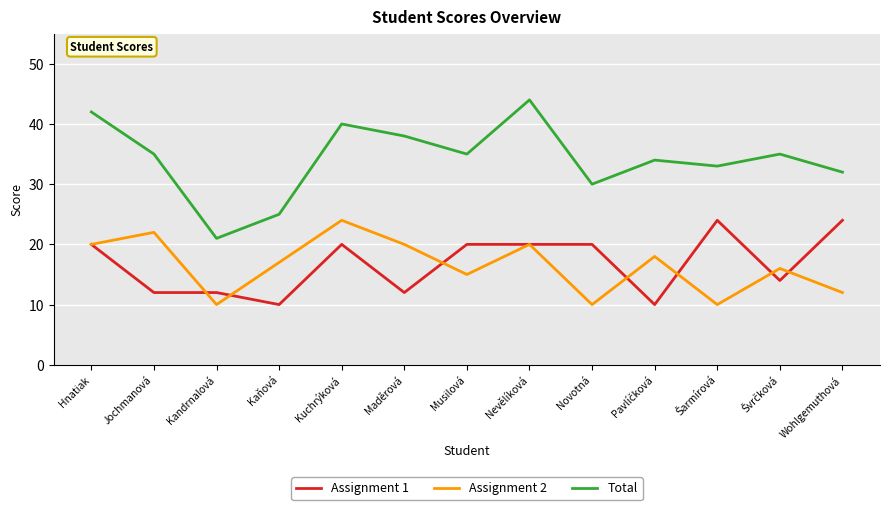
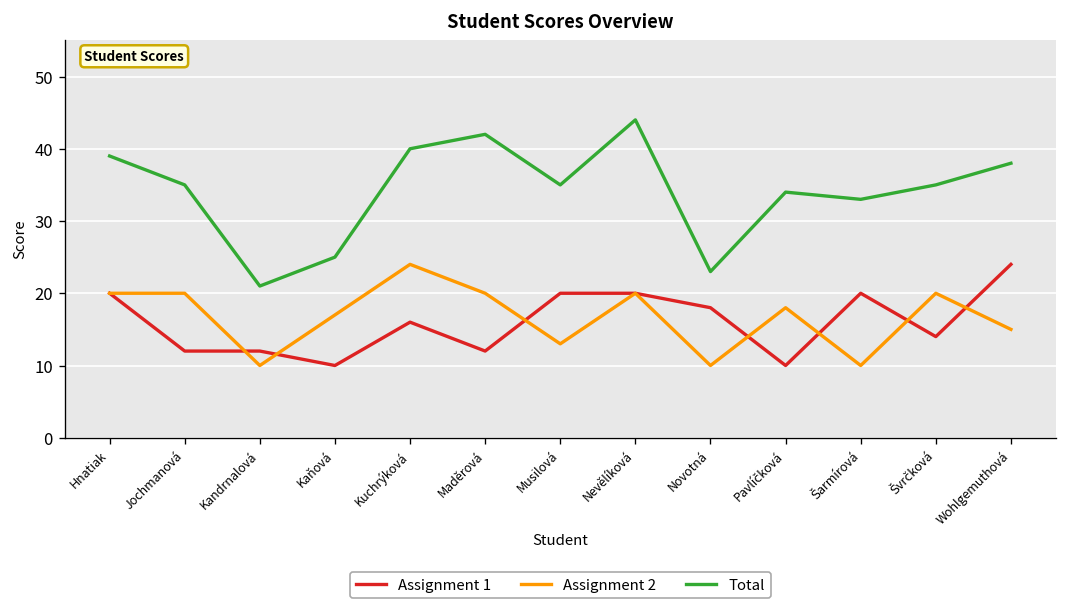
Total, Hnatiak: 42 -> 39
Assignment 2, Jochmanová: 22 -> 20
Assignment 1, Kuchrýková: 20 -> 16
Total, Maděrová: 38 -> 42
Assignment 2, Musilová: 15 -> 13
Assignment 1, Novotná: 20 -> 18
Total, Novotná: 30 -> 23
Assignment 1, Šarmírová: 24 -> 20
Assignment 2, Švrčková: 16 -> 20
Assignment 2, Wohlgemuthová: 12 -> 15
Total, Wohlgemuthová: 32 -> 38
